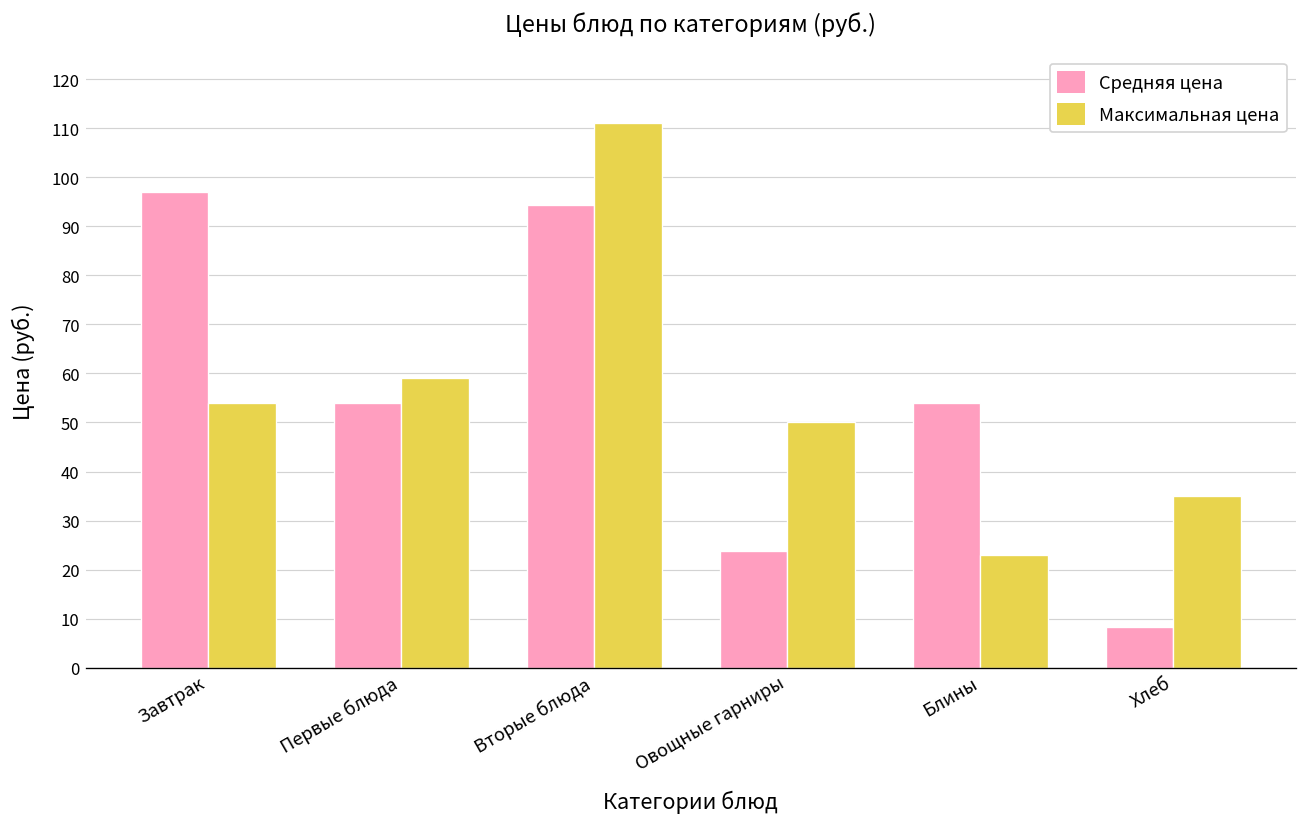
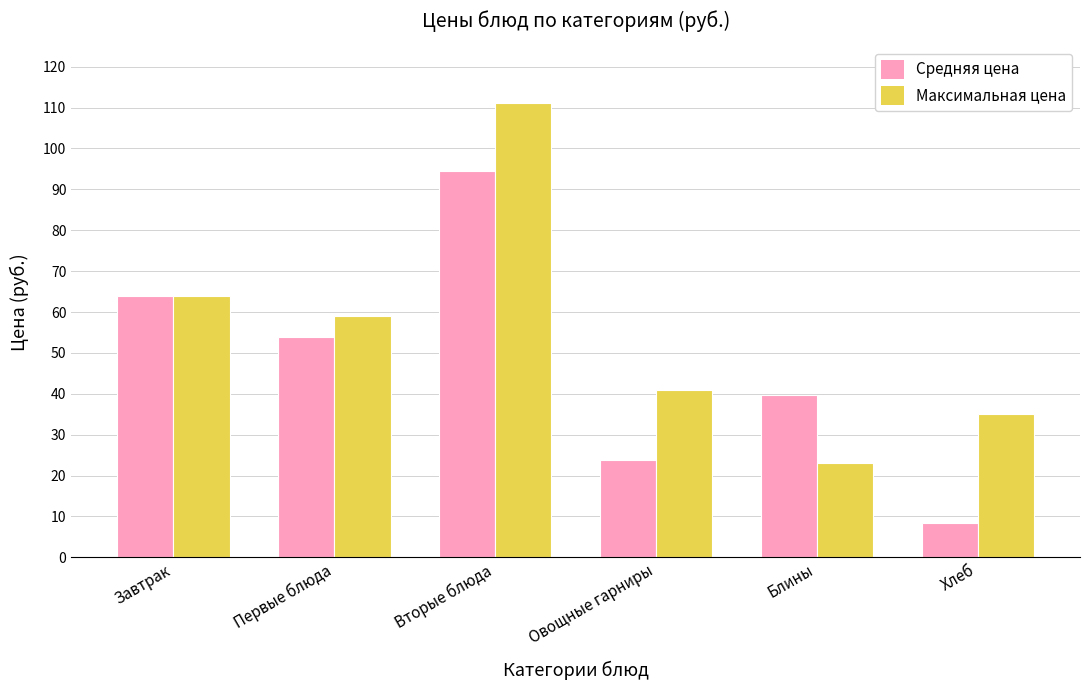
Средняя цена, Завтрак: 97 -> 64
Максимальная цена, Завтрак: 54 -> 64
Максимальная цена, Овощные гарниры: 50 -> 41
Средняя цена, Блины: 54 -> 40
